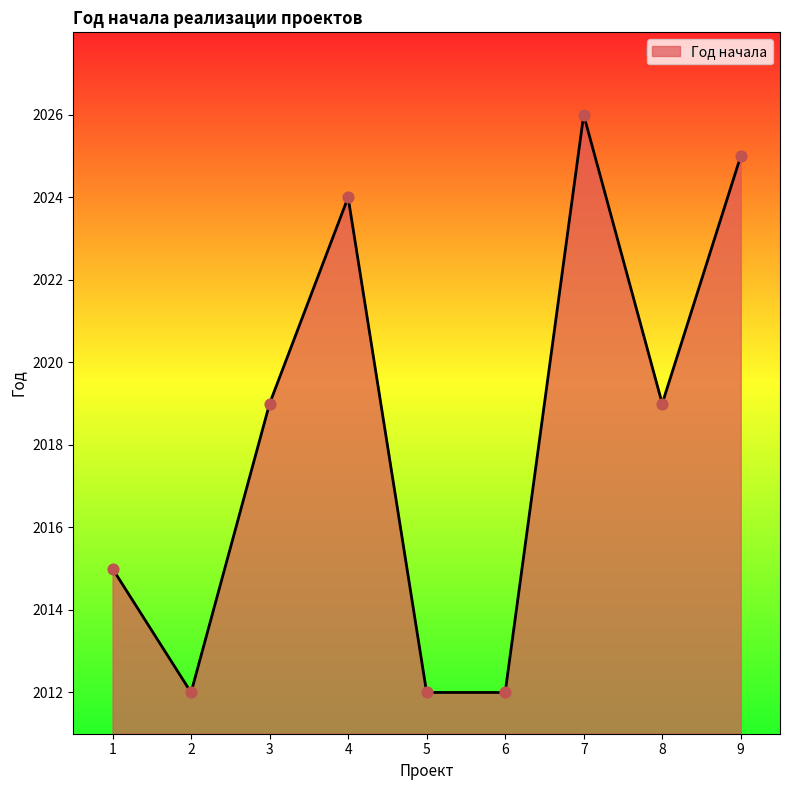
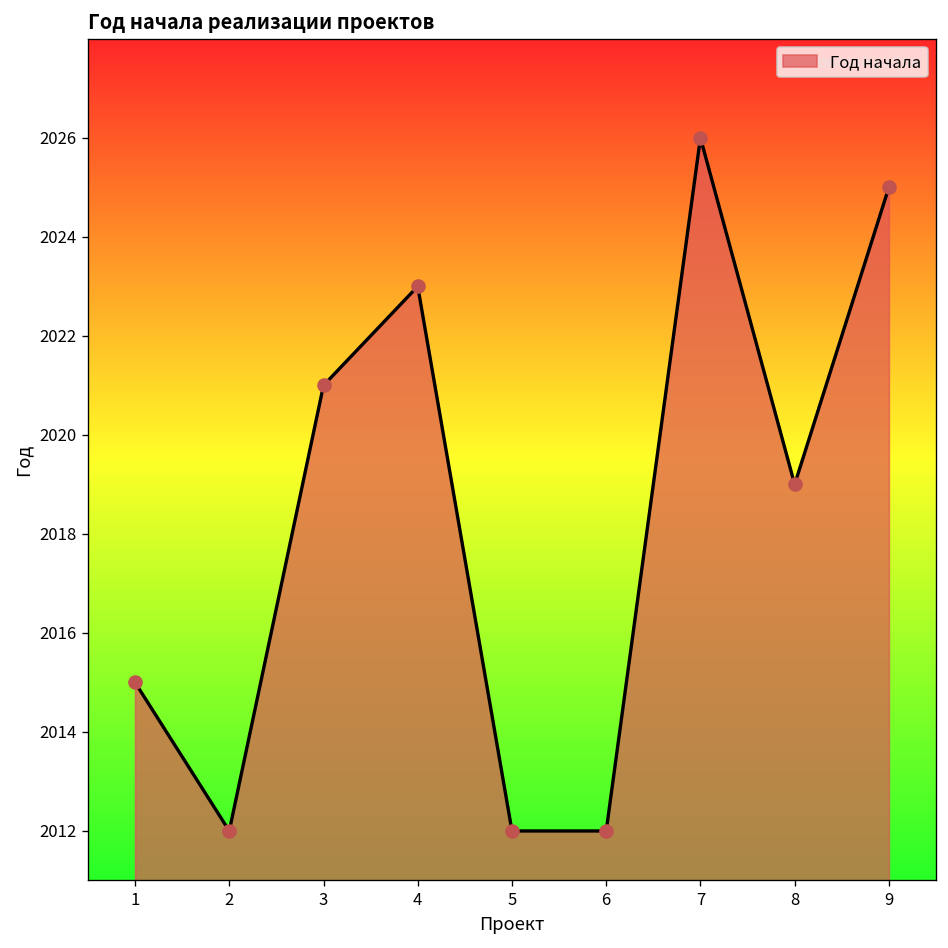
3: 2019 -> 2021
4: 2024 -> 2023
